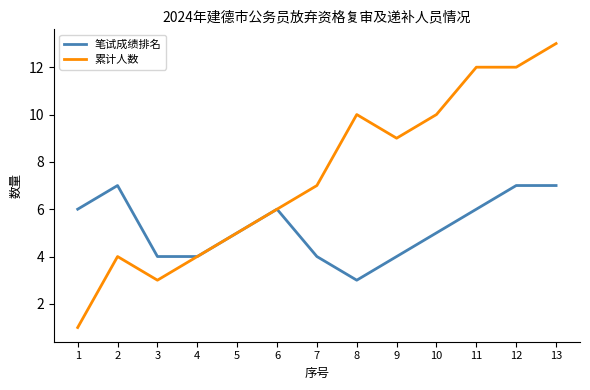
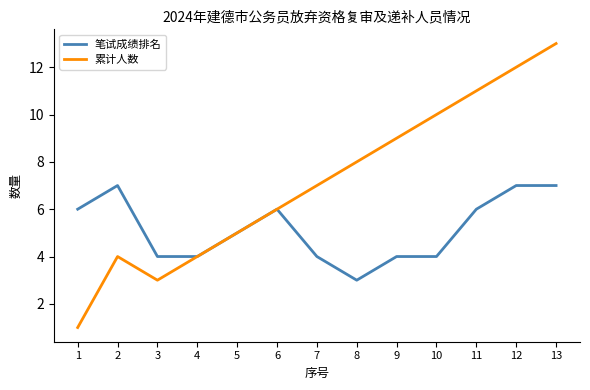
累计人数, 8: 10 -> 8
笔试成绩排名, 10: 5 -> 4
累计人数, 11: 12 -> 11
